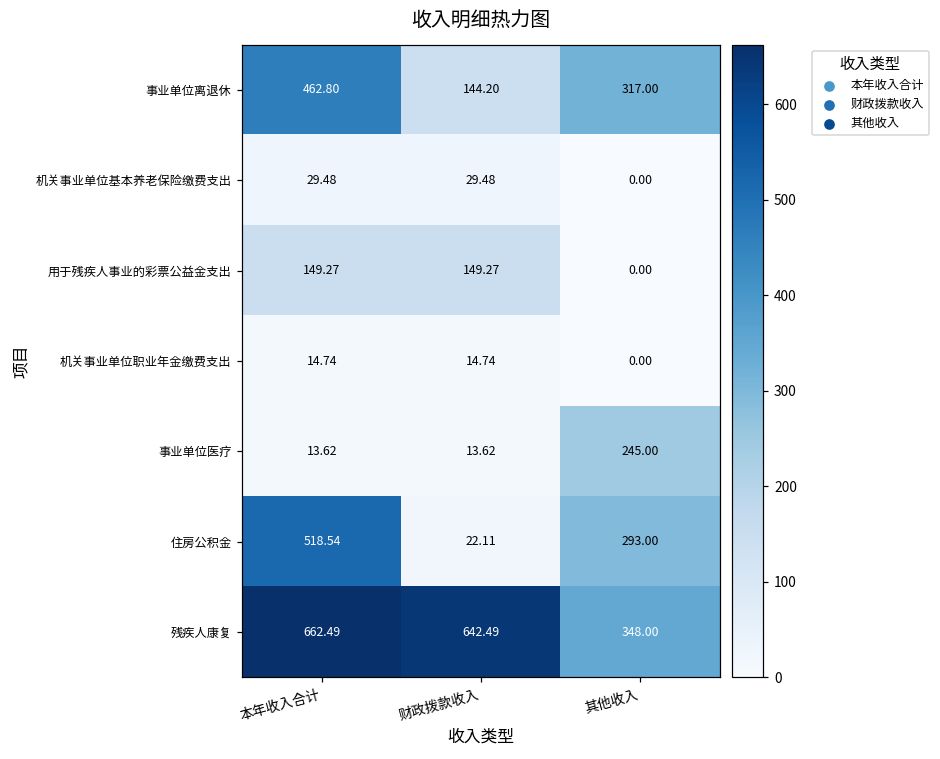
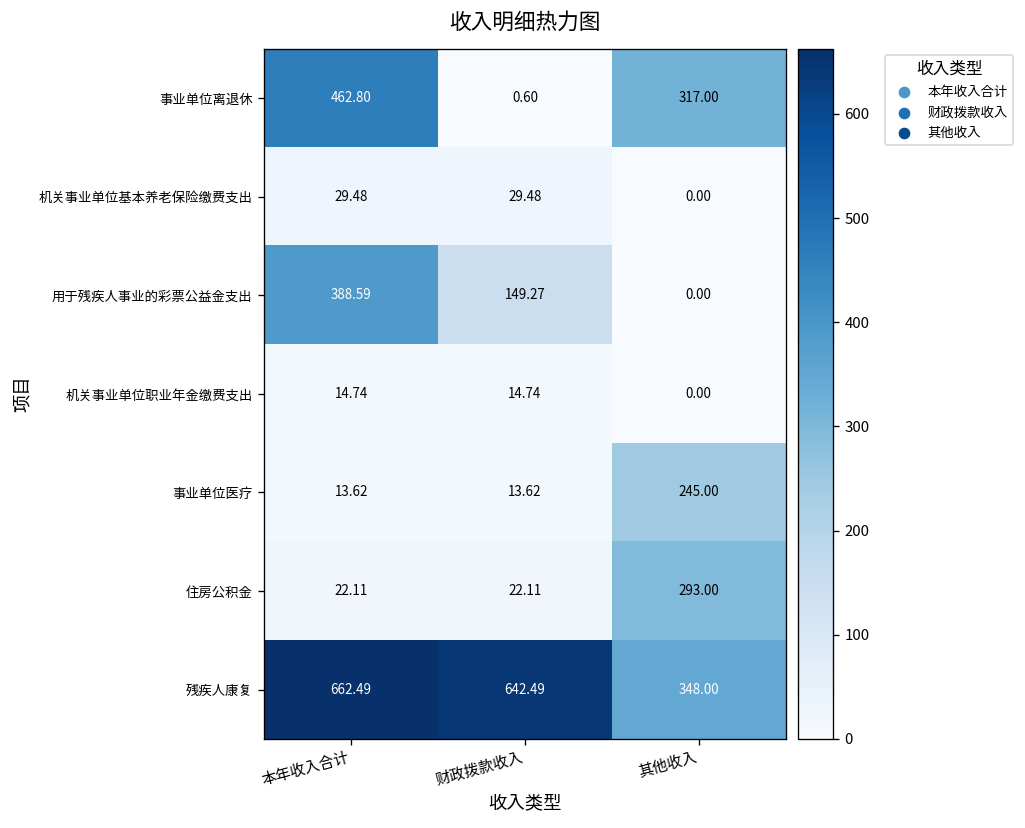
事业单位离退休, 财政拨款收入: 144.20 -> 0.60
用于残疾人事业的彩票公益金支出, 本年收入合计: 149.27 -> 388.59
住房公积金, 本年收入合计: 518.54 -> 22.11
